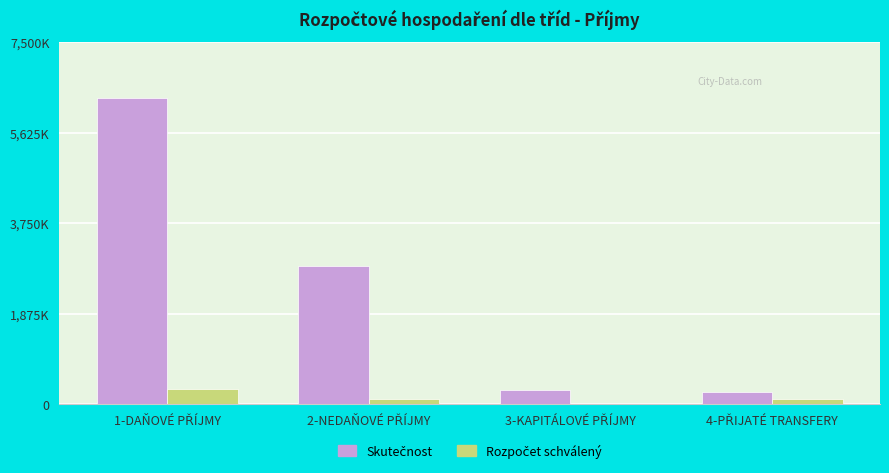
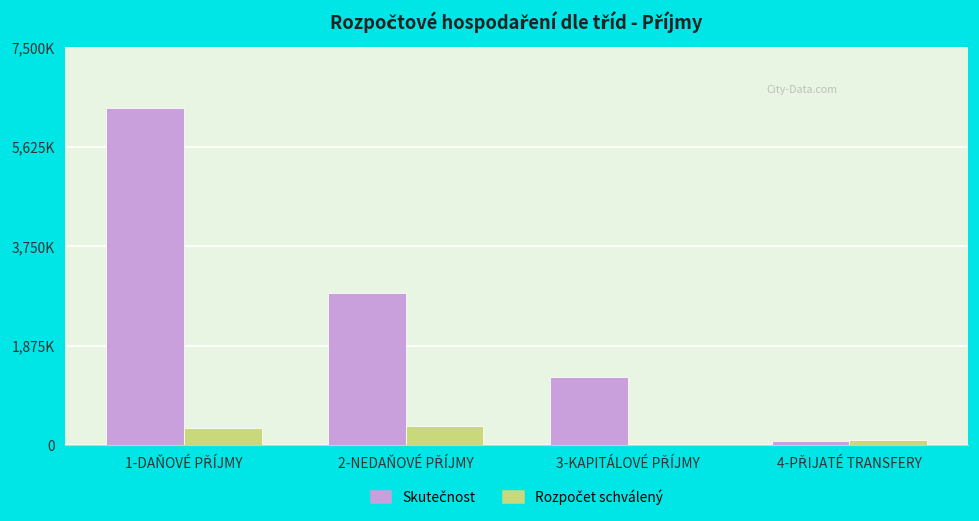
Rozpočet schválený, 2-NEDAŇOVÉ PŘÍJMY: 100,000 -> 400,000
Skutečnost, 3-KAPITÁLOVÉ PŘÍJMY: 300,000 -> 1,300,000
Skutečnost, 4-PŘIJATÉ TRANSFERY: 300,000 -> 100,000
